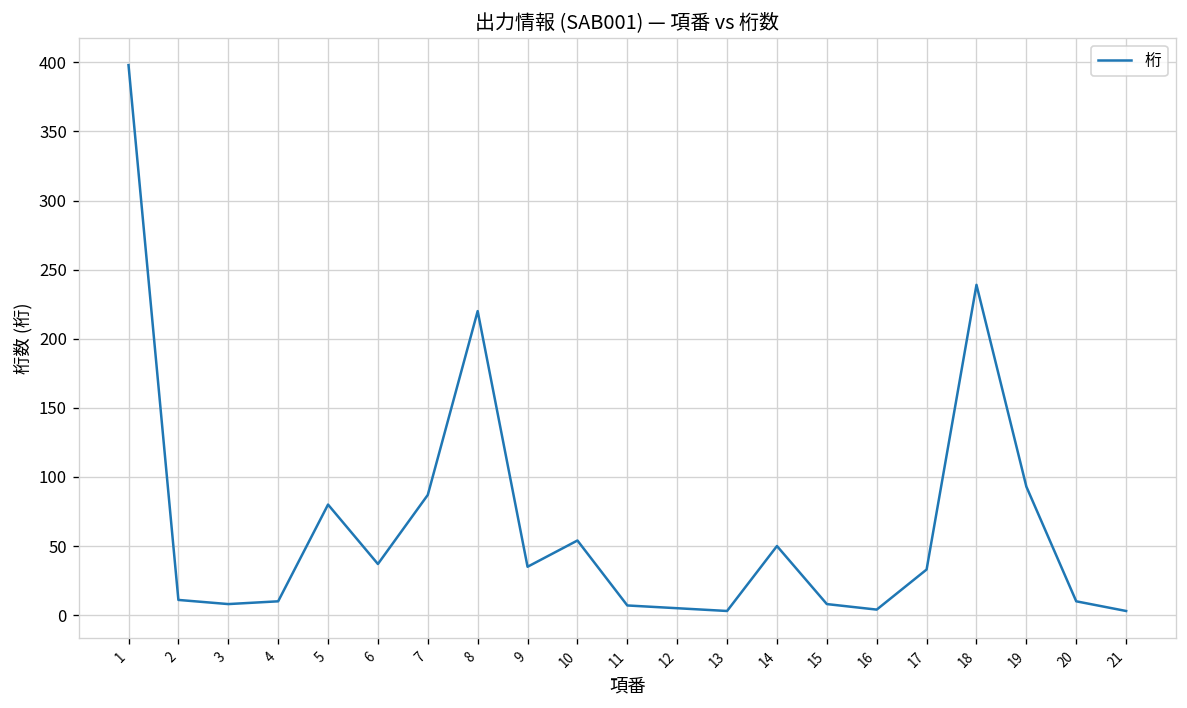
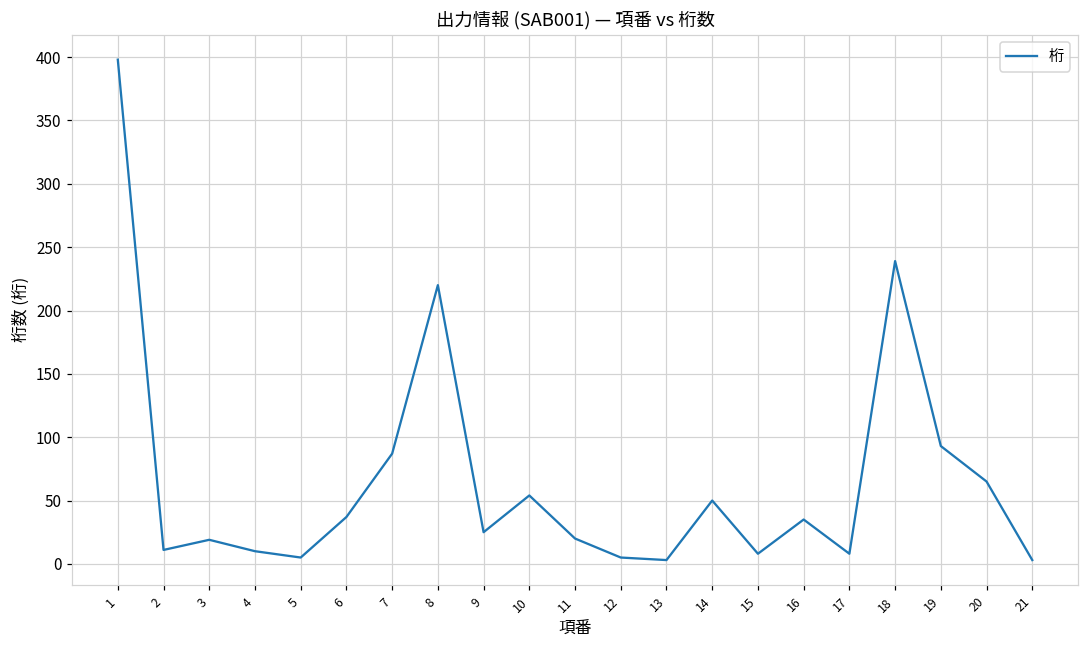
3: 8 -> 19
5: 80 -> 5
9: 35 -> 25
11: 7 -> 20
16: 4 -> 35
17: 33 -> 8
20: 10 -> 65
